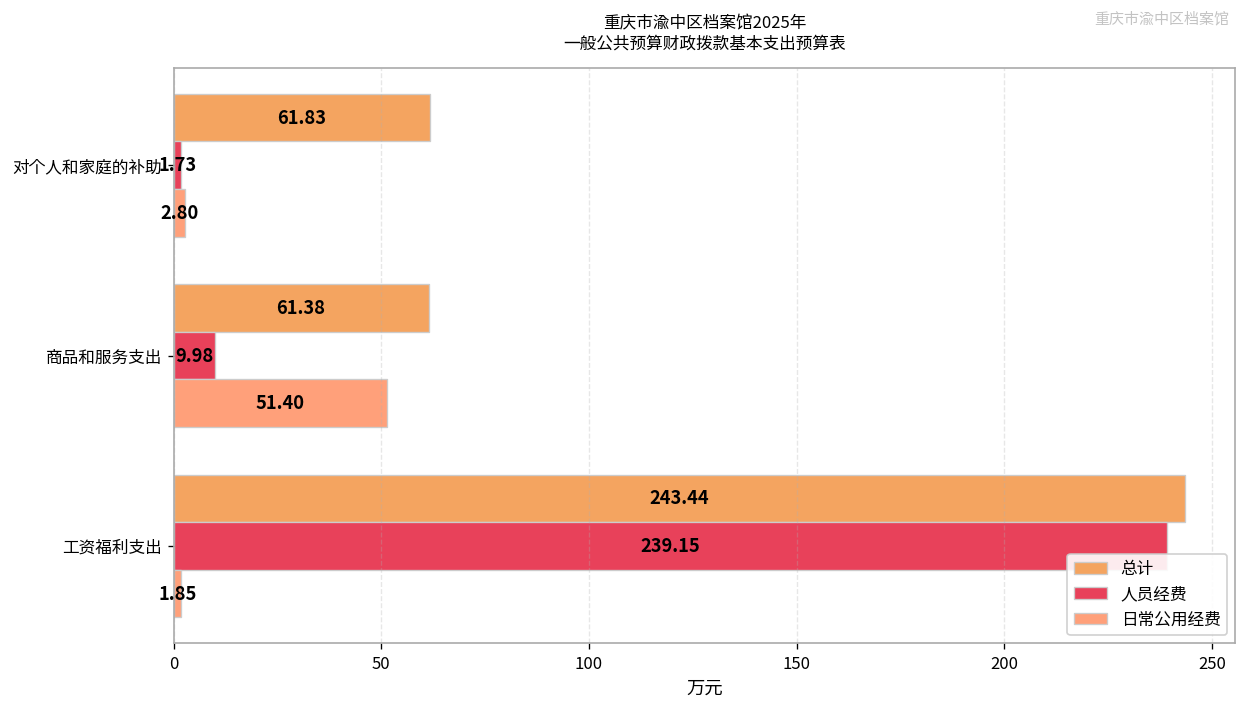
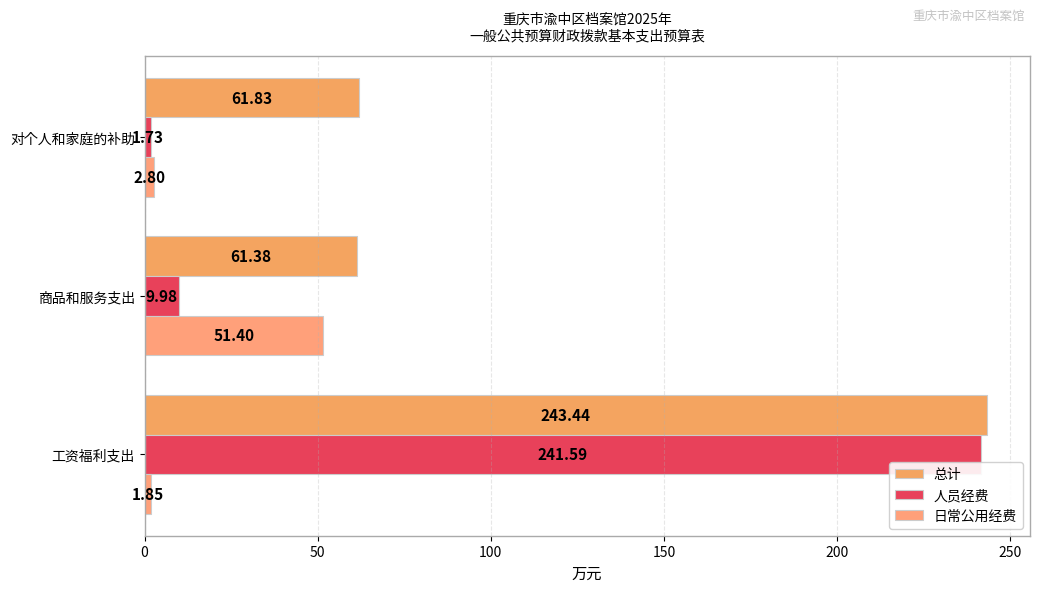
人员经费, 工资福利支出: 239.15 -> 241.59
